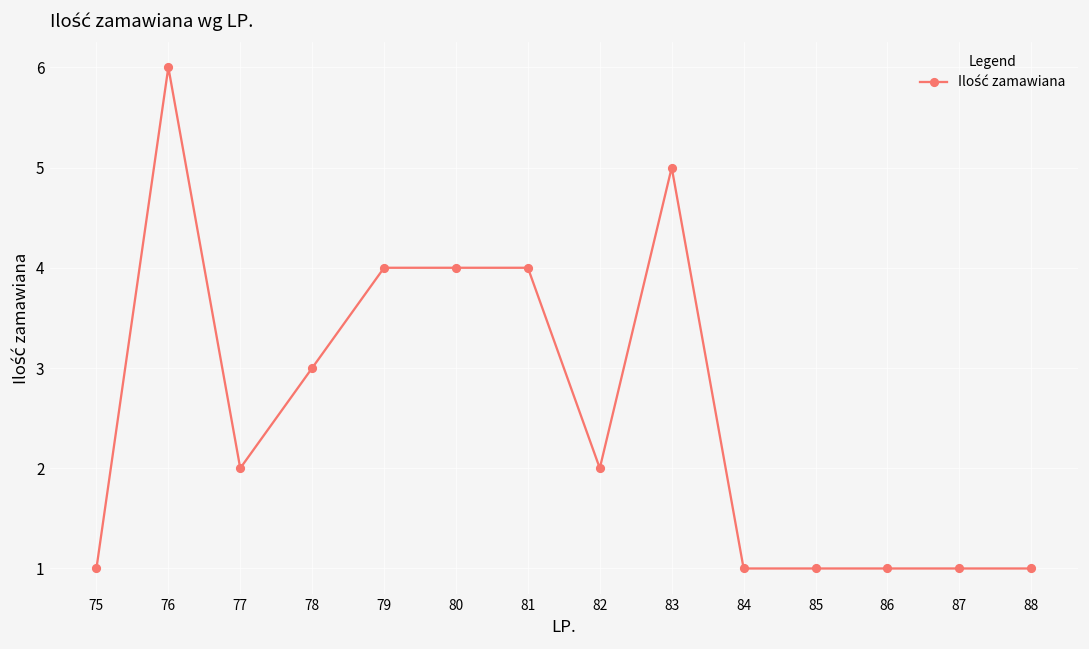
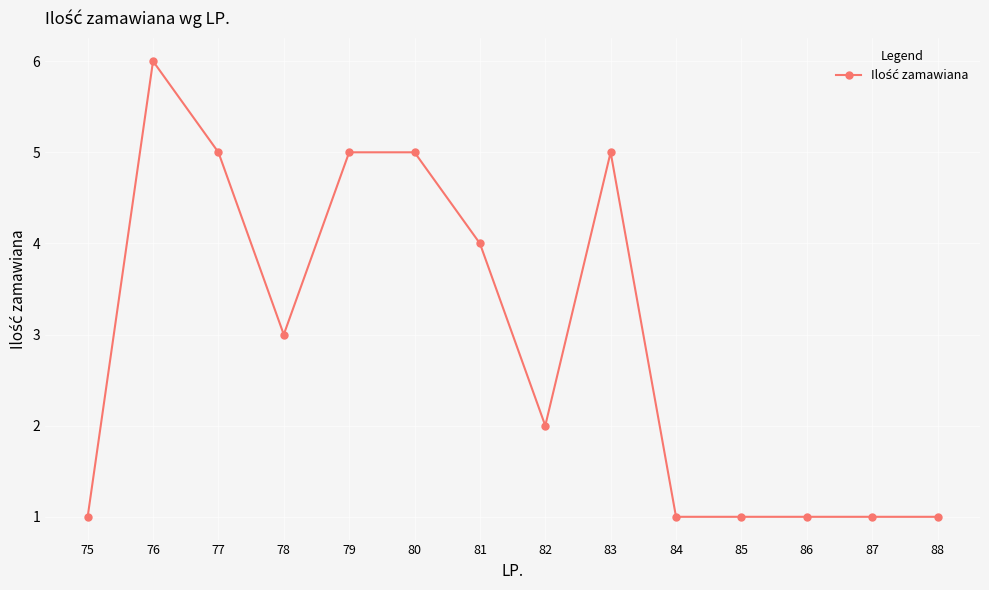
77: 2 -> 5
79: 4 -> 5
80: 4 -> 5
